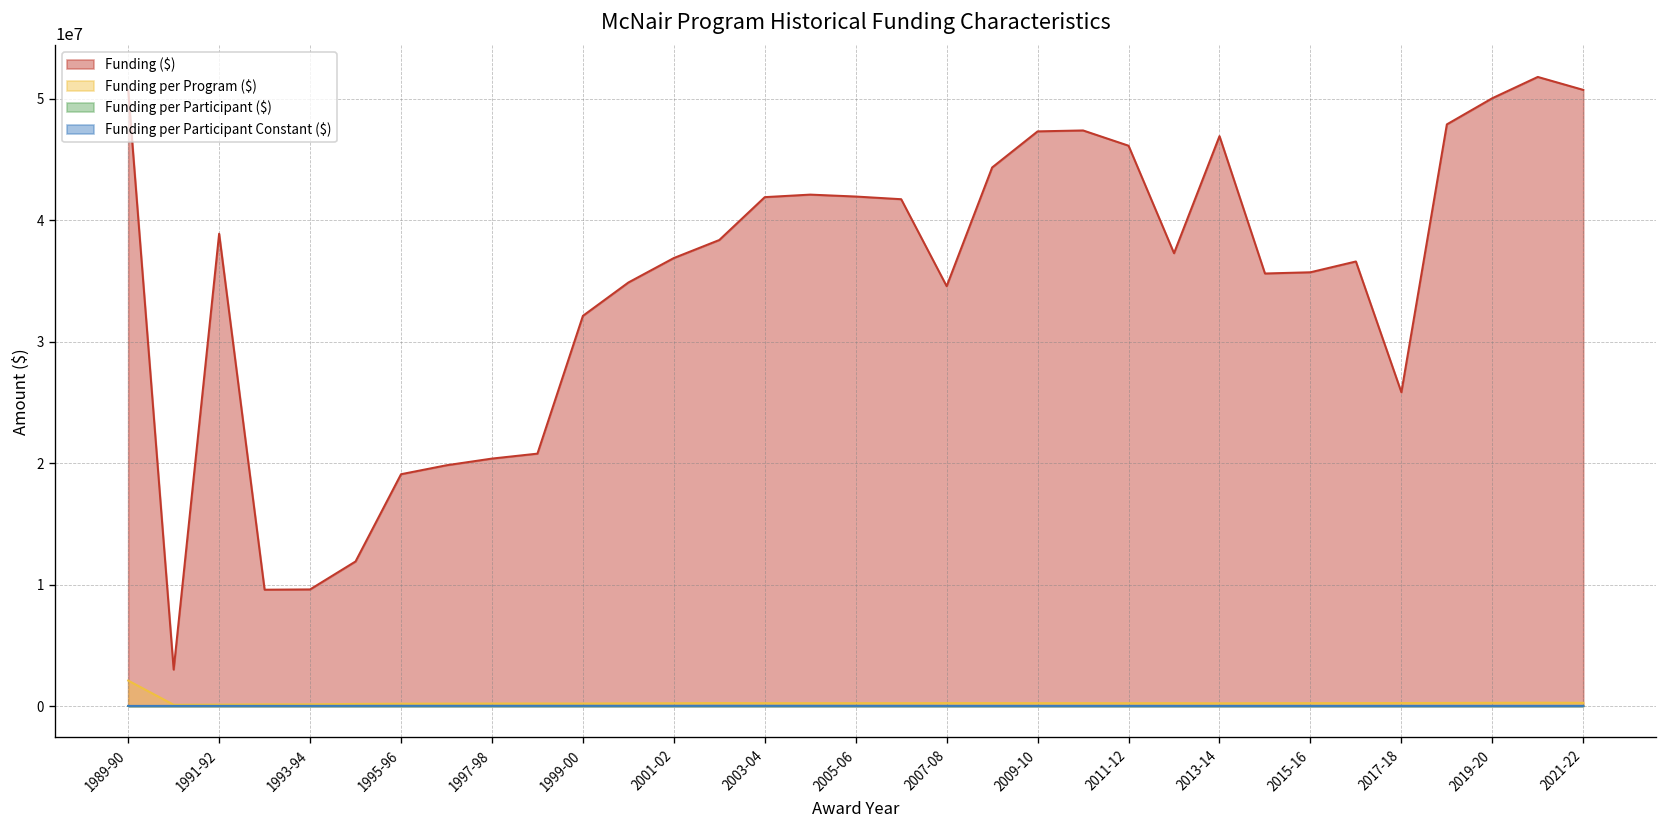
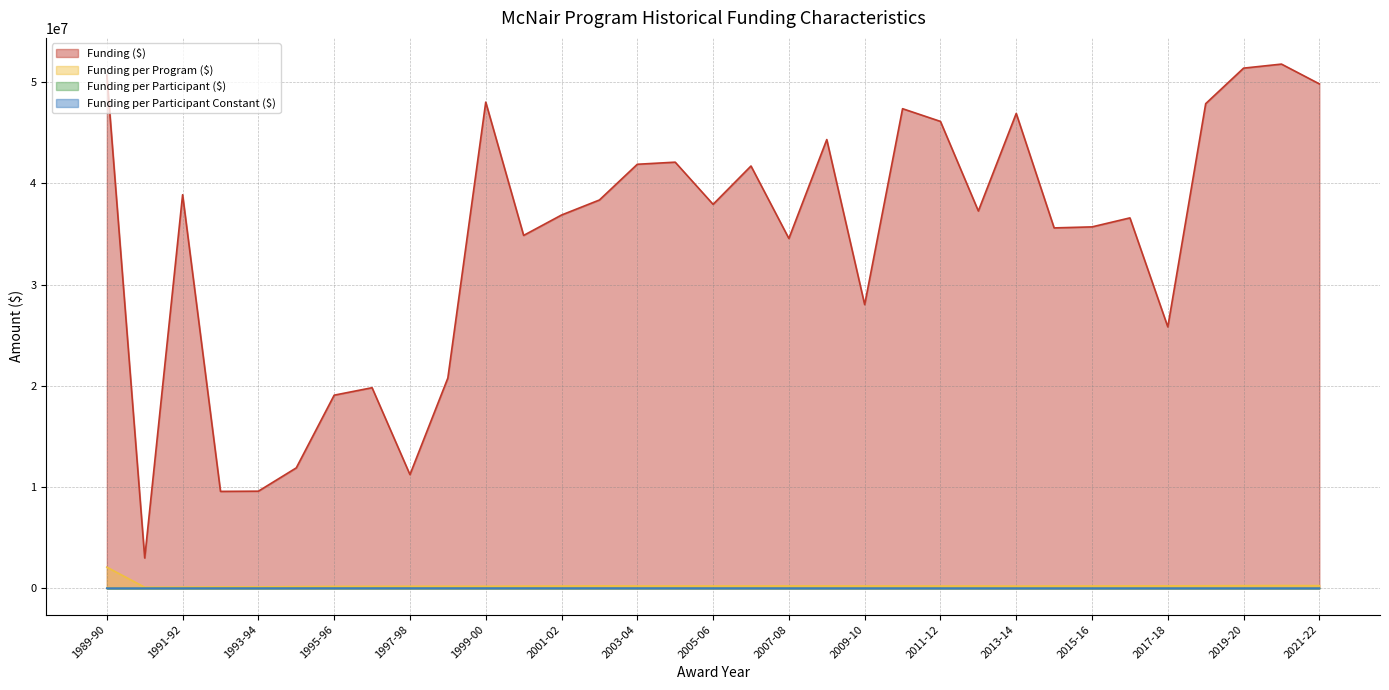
Funding ($), 1997-98: 20400000 -> 11200000
Funding ($), 1999-00: 32100000 -> 48000000
Funding ($), 2005-06: 41900000 -> 37900000
Funding ($), 2009-10: 47300000 -> 28000000
Funding ($), 2019-20: 50000000 -> 51400000
Funding ($), 2021-22: 50700000 -> 49800000
